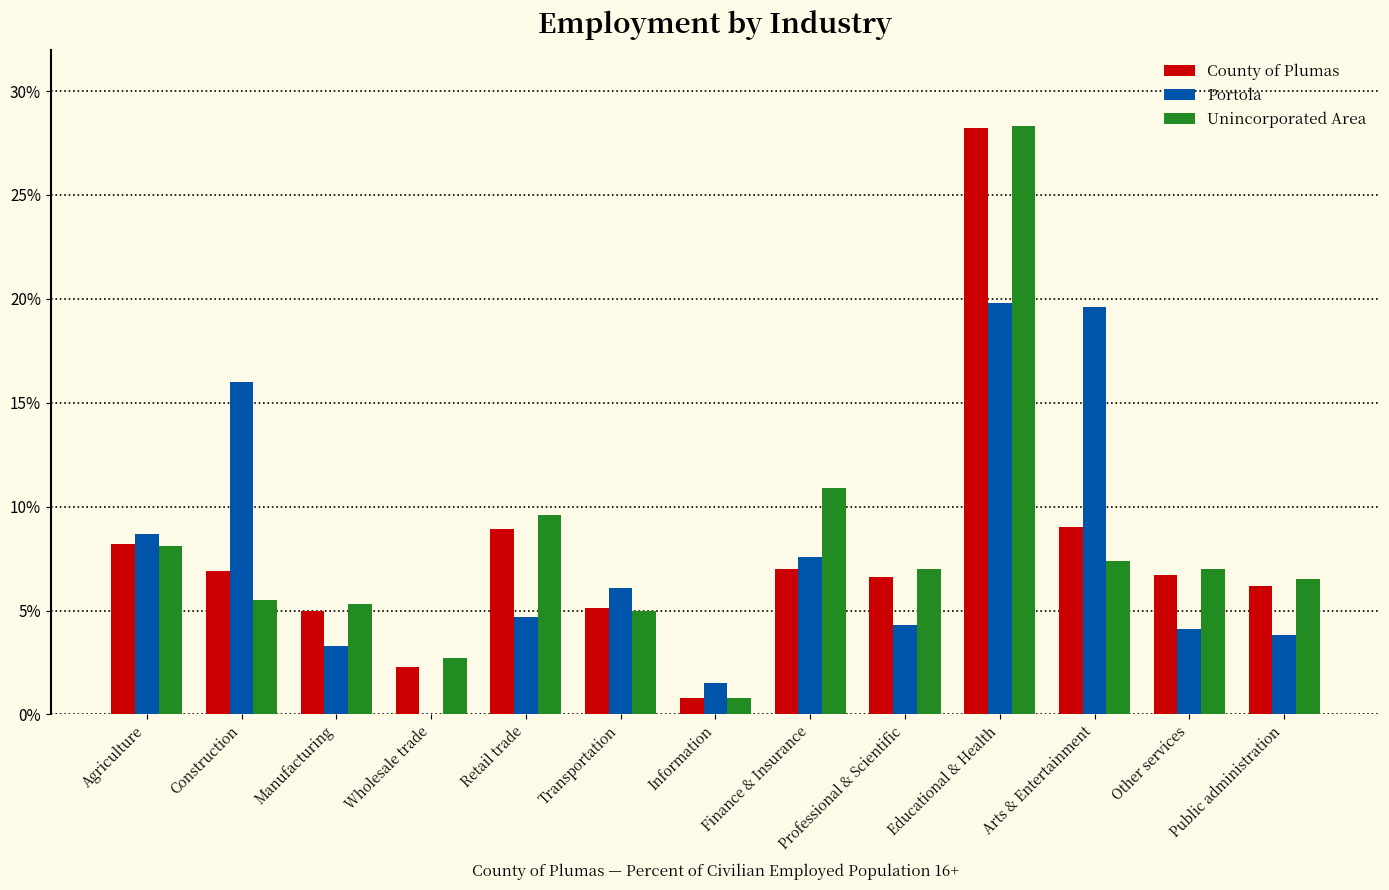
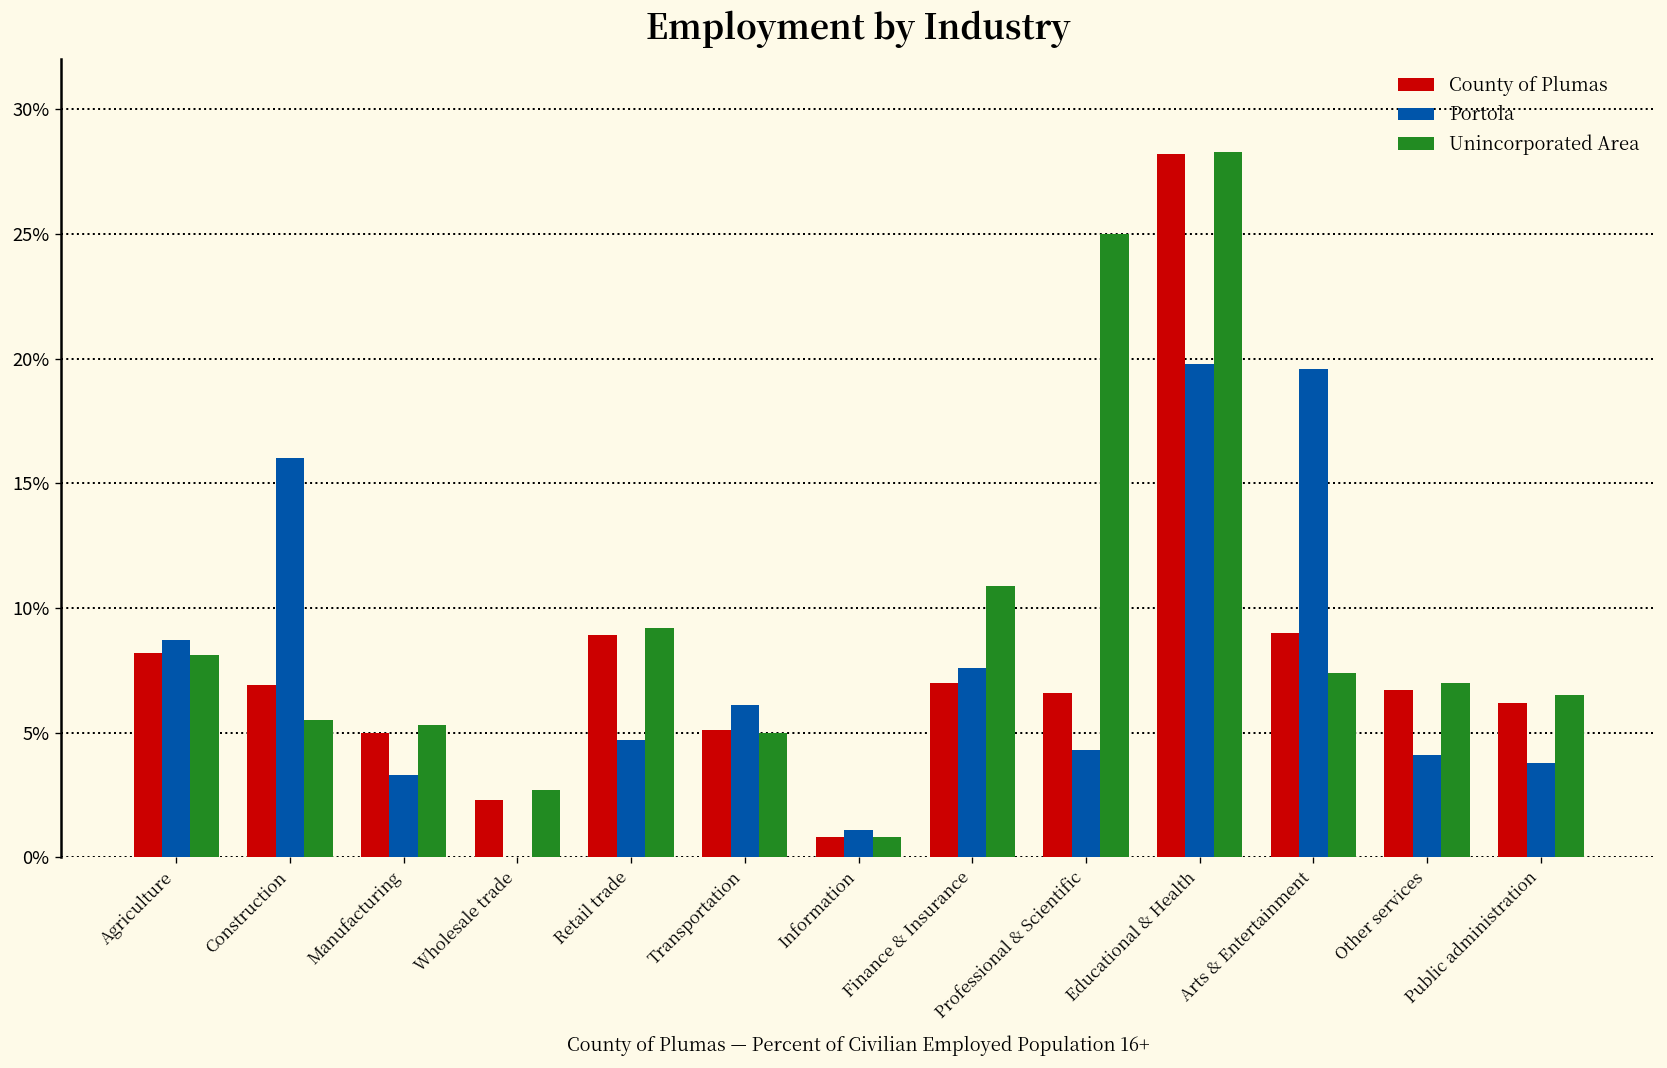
Unincorporated Area, Retail trade: 9.6% -> 9.2%
Portola, Information: 1.5% -> 1.1%
Unincorporated Area, Professional & Scientific: 7.0% -> 25.0%
